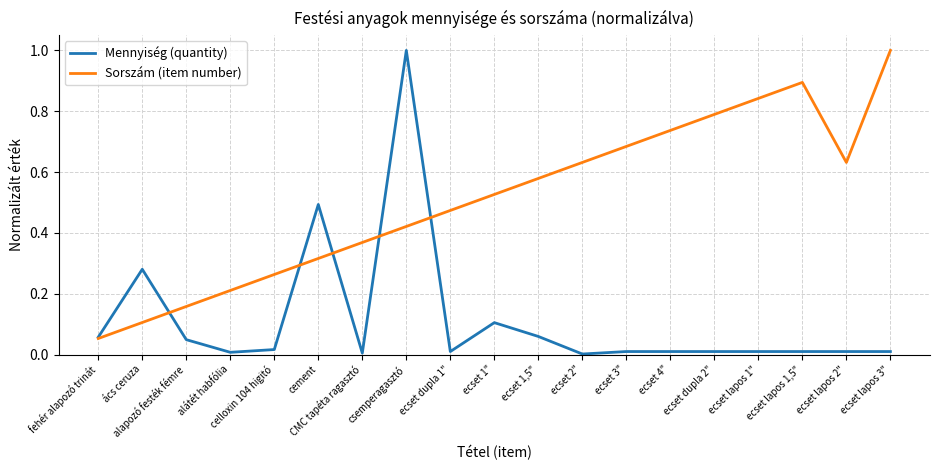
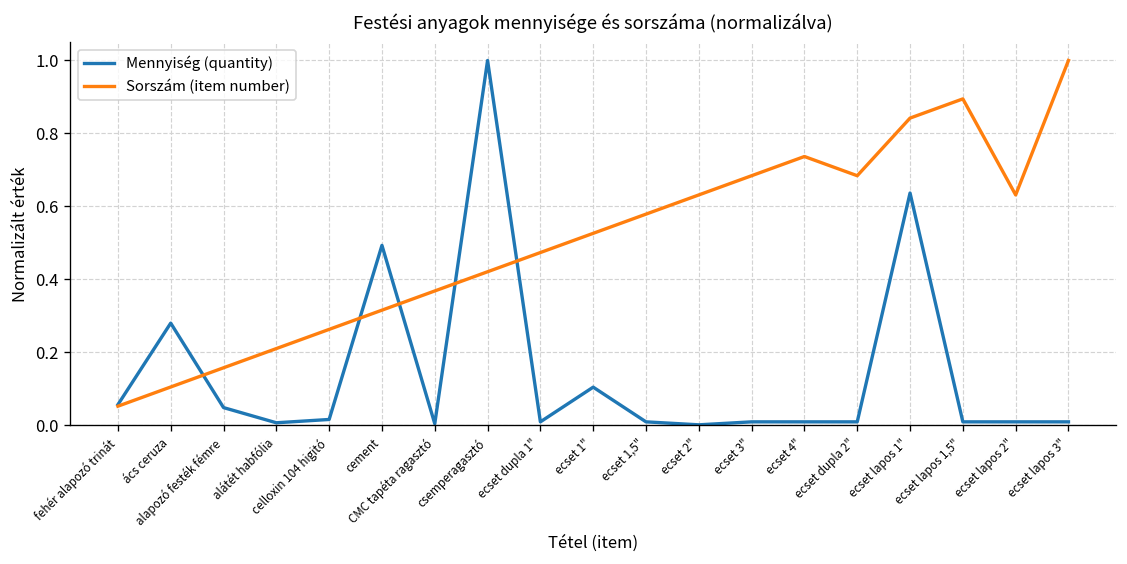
Mennyiség (quantity), ecset 1,5": 0.06 -> 0.01
Sorszám (item number), ecset dupla 2": 0.79 -> 0.68
Mennyiség (quantity), ecset lapos 1": 0.01 -> 0.64
